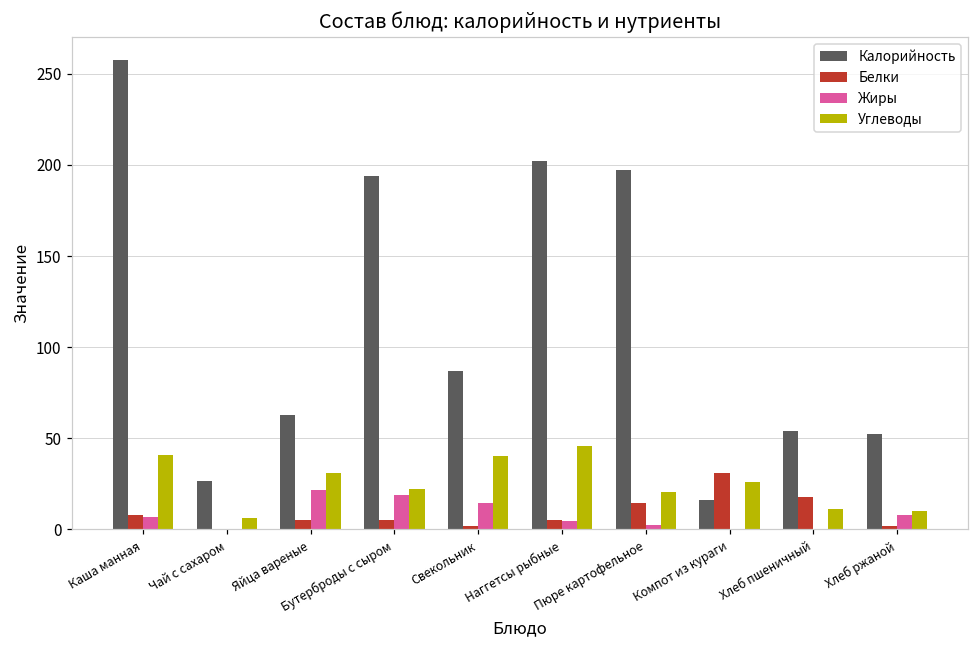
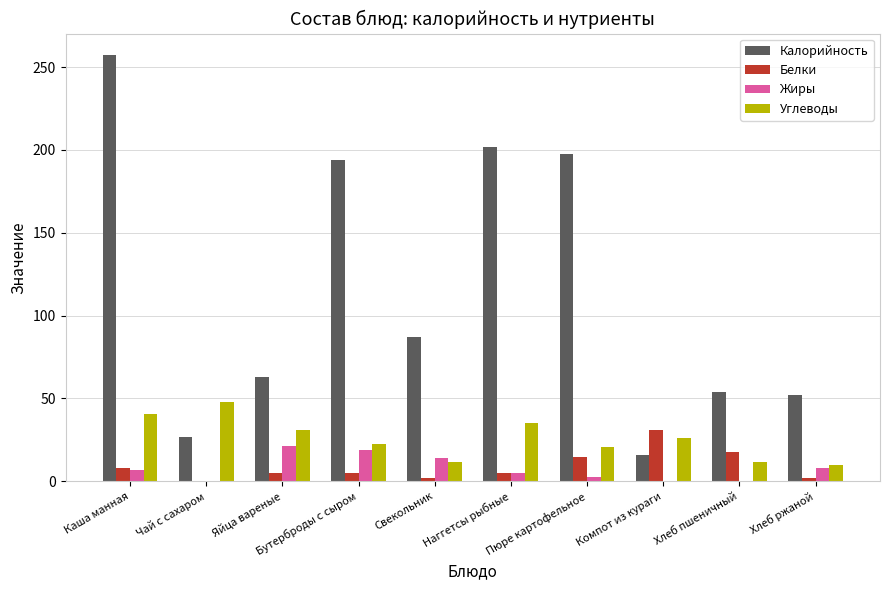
Углеводы, Чай с сахаром: 7 -> 48
Углеводы, Свекольник: 41 -> 12
Углеводы, Наггетсы рыбные: 46 -> 35
